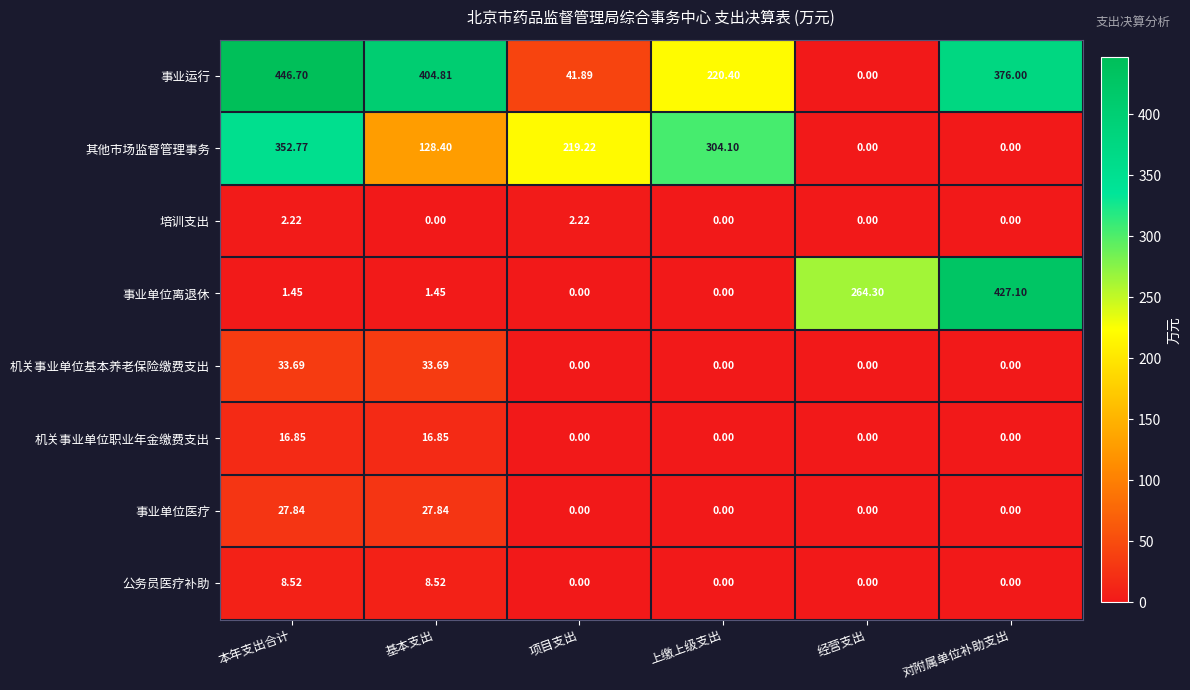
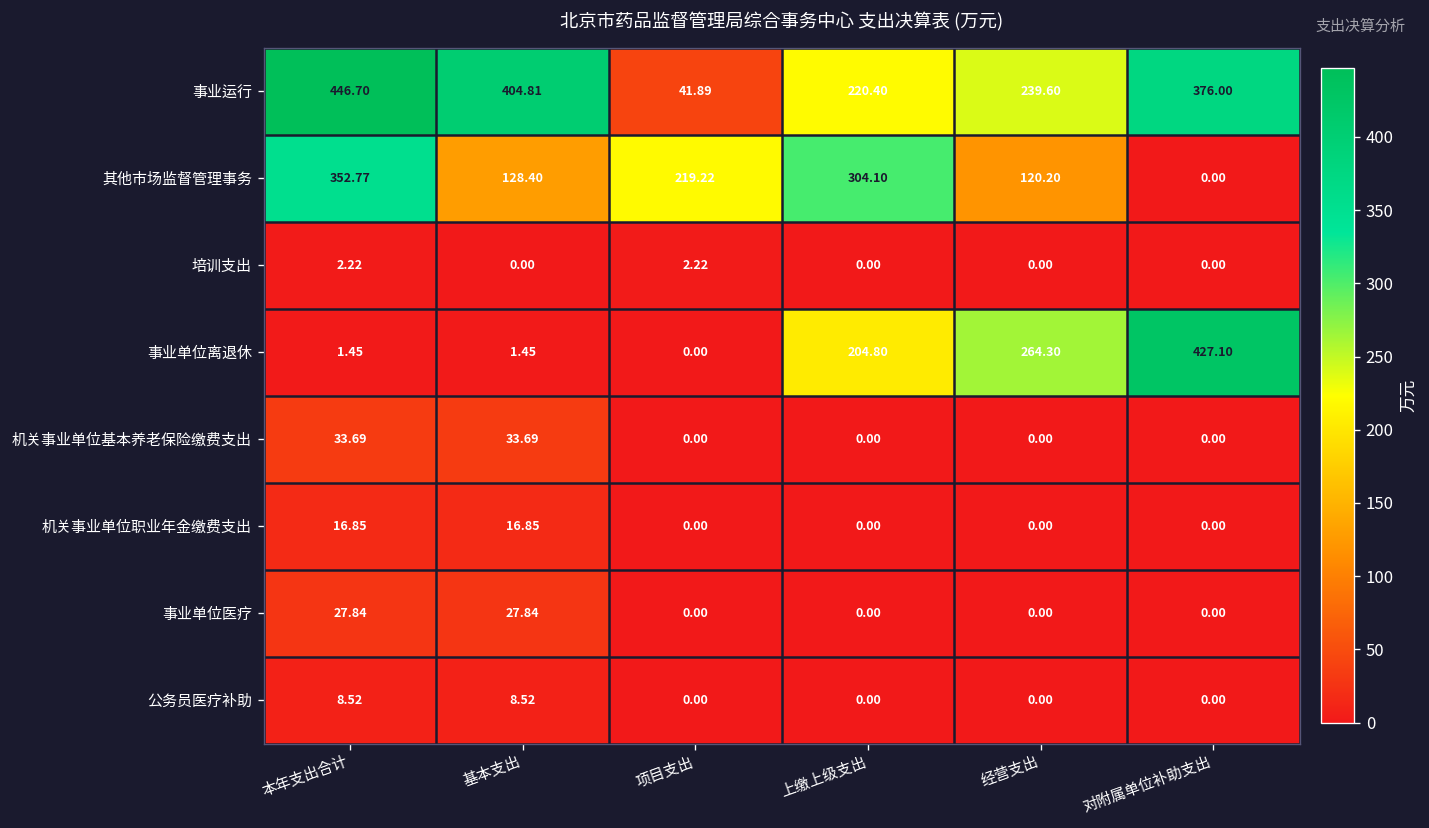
事业运行, 经营支出: 0.00 -> 239.60
其他市场监督管理事务, 经营支出: 0.00 -> 120.20
事业单位离退休, 上缴上级支出: 0.00 -> 204.80
